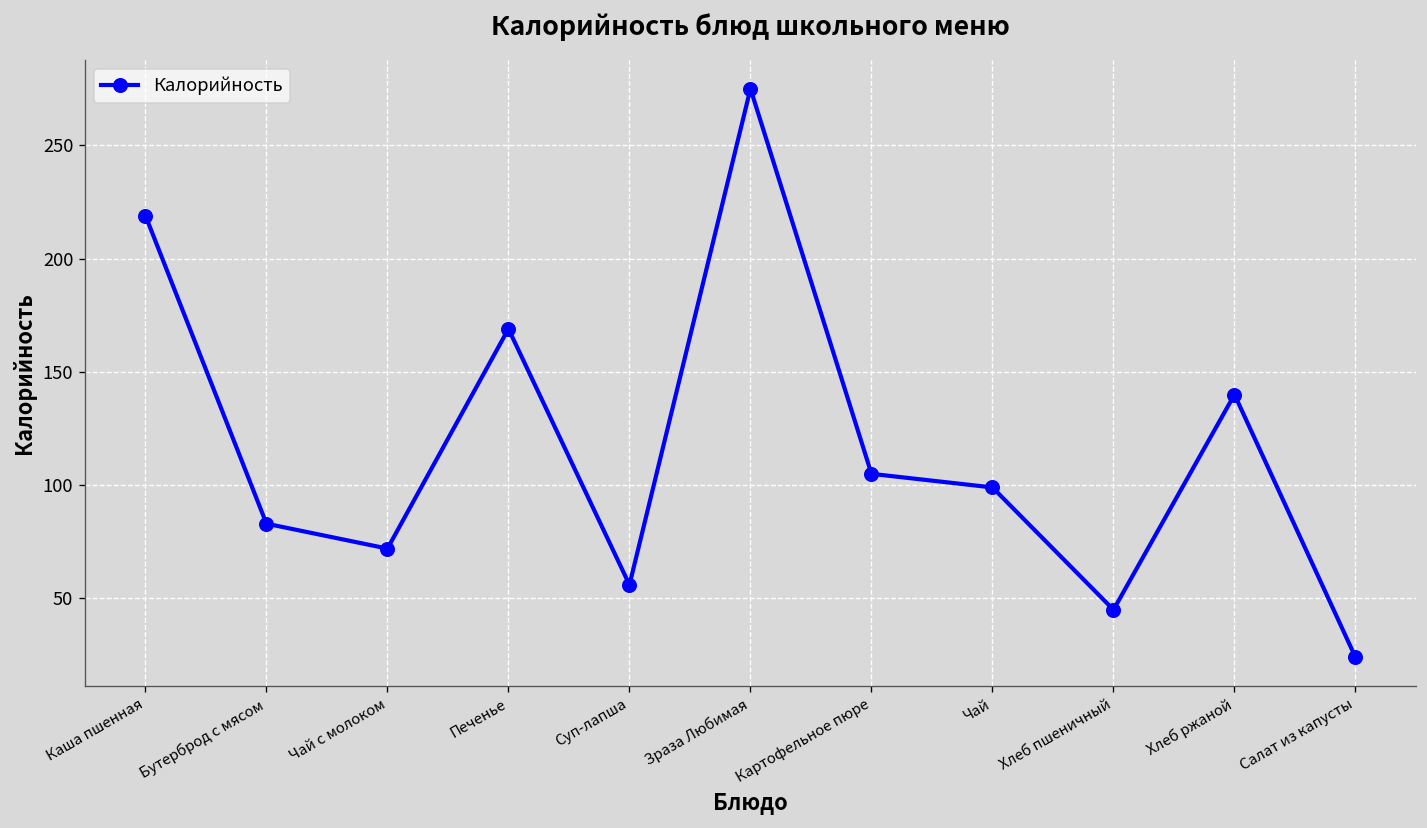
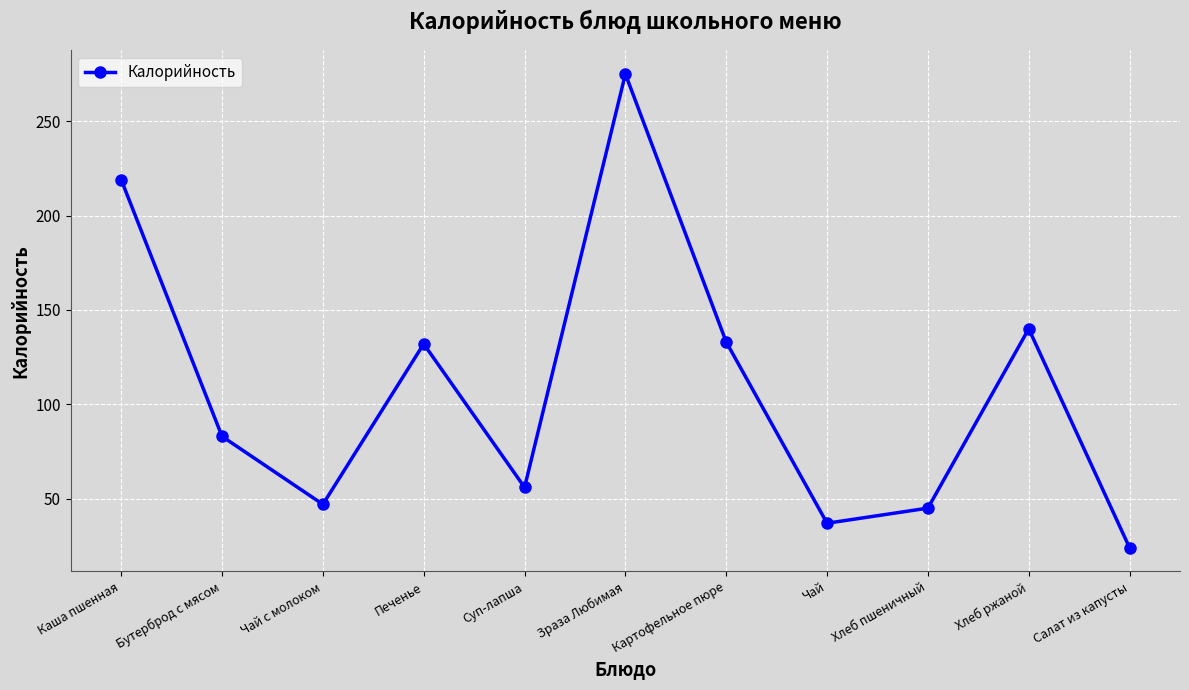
Чай с молоком: 72 -> 47
Печенье: 169 -> 132
Картофельное пюре: 105 -> 133
Чай: 99 -> 37
